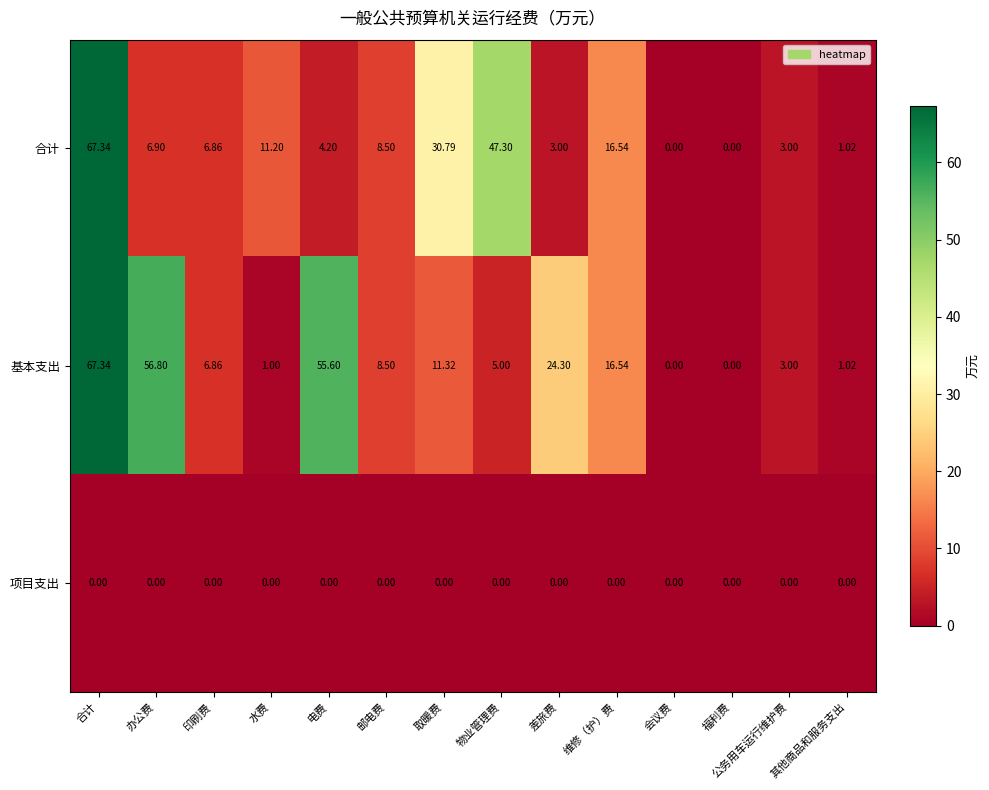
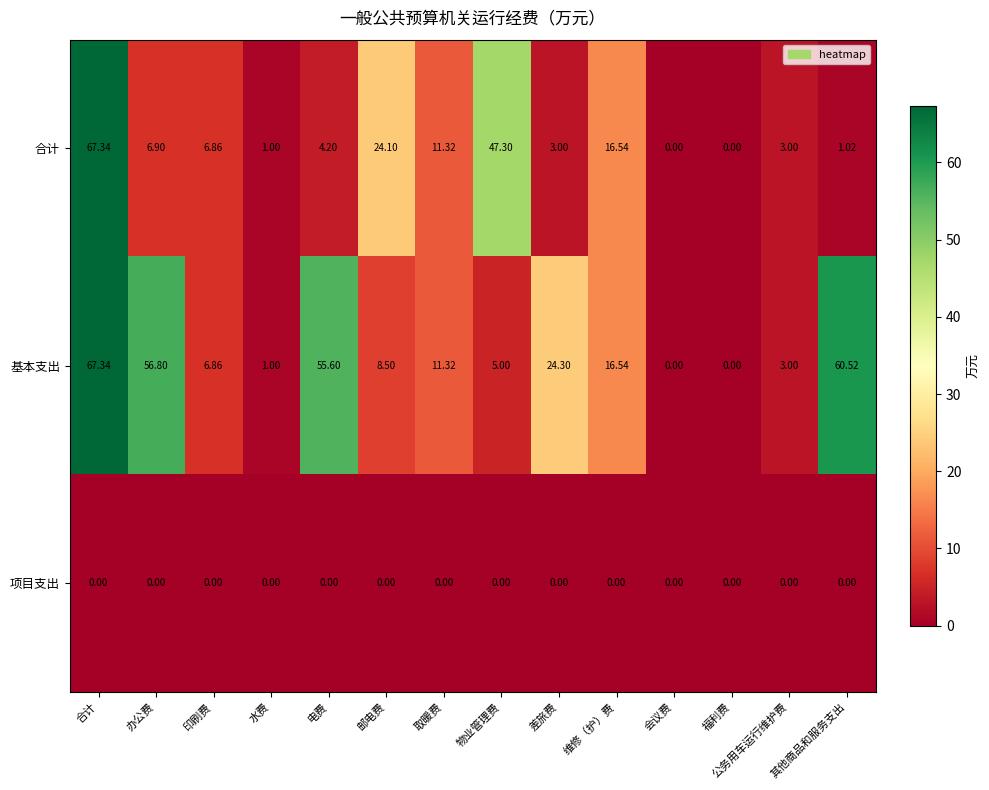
合计, 水费: 11.20 -> 1.00
合计, 邮电费: 8.50 -> 24.10
合计, 取暖费: 30.79 -> 11.32
基本支出, 其他商品和服务支出: 1.02 -> 60.52
